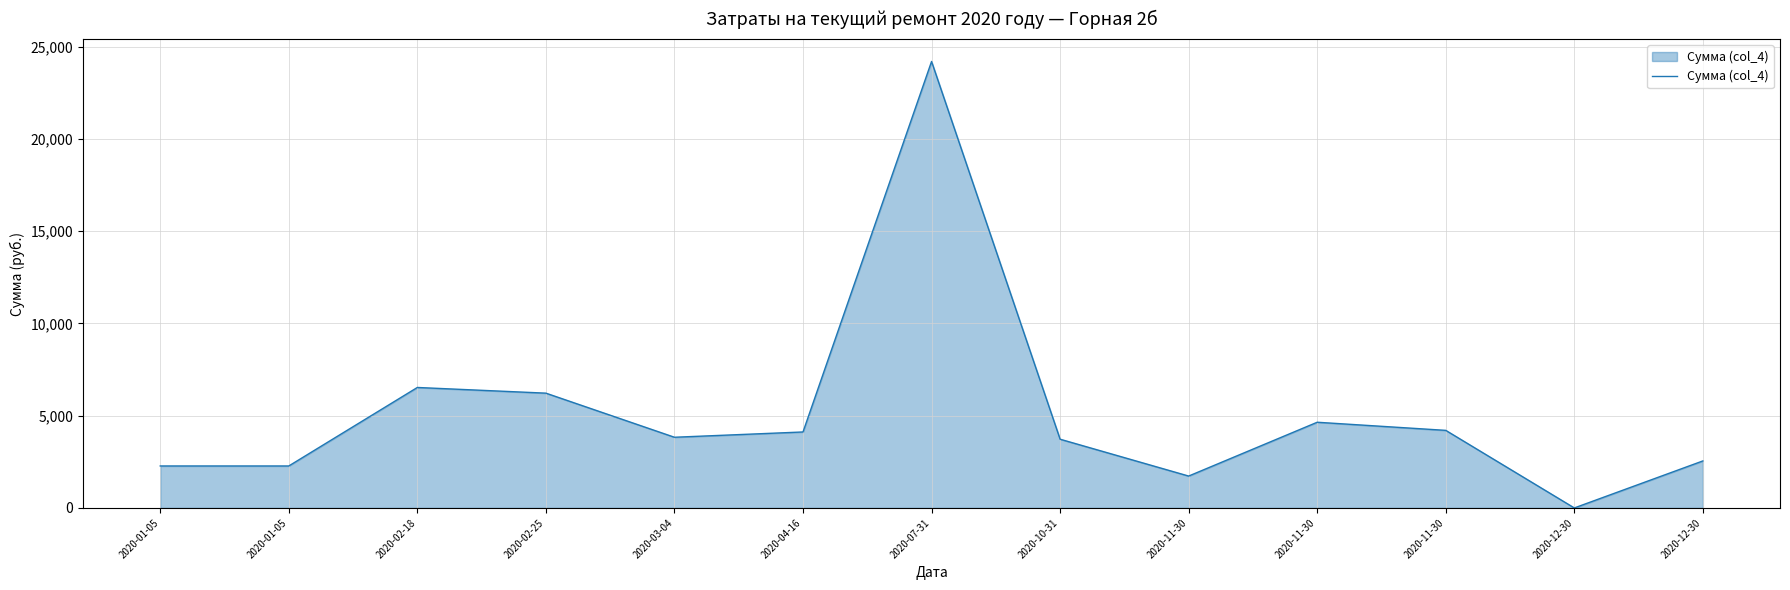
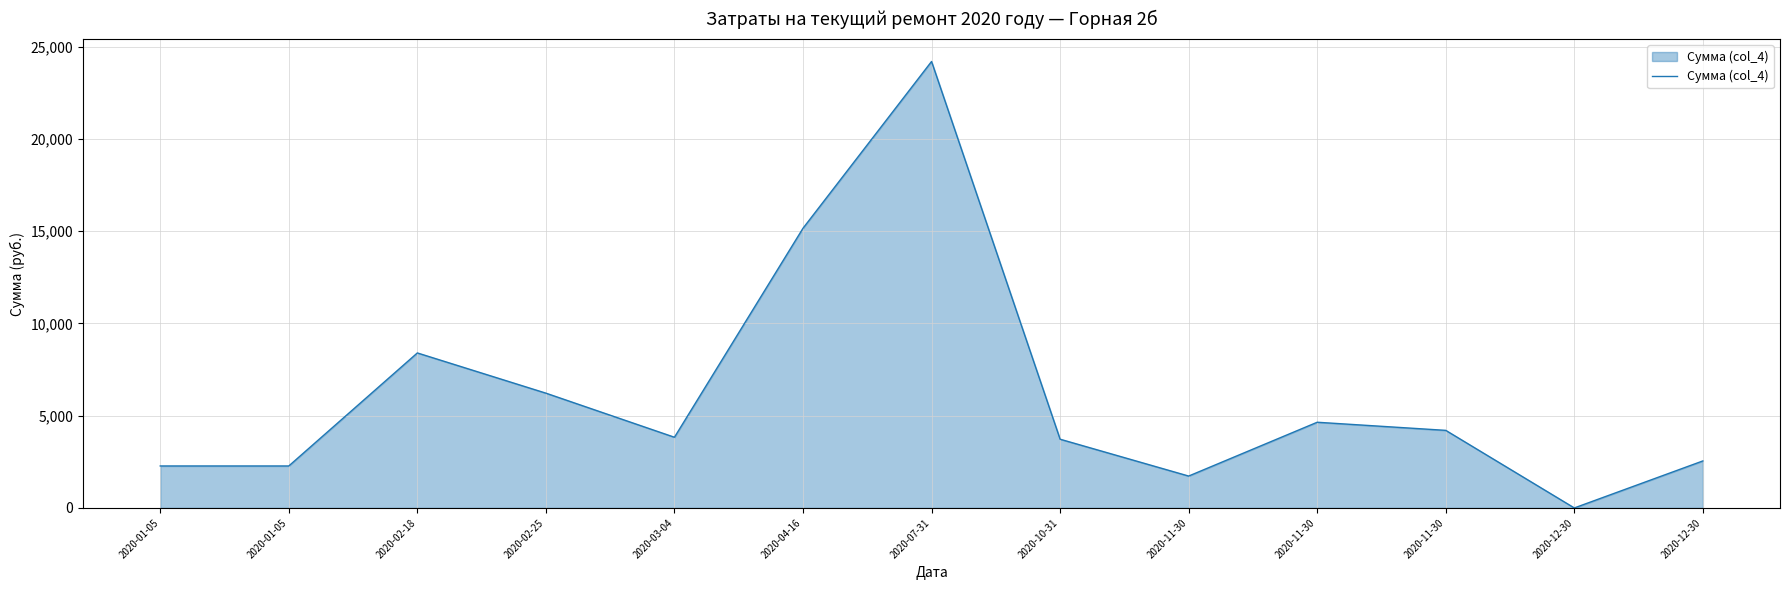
2020-02-18: 6,500 -> 8,400
2020-04-16: 4,100 -> 15,200
